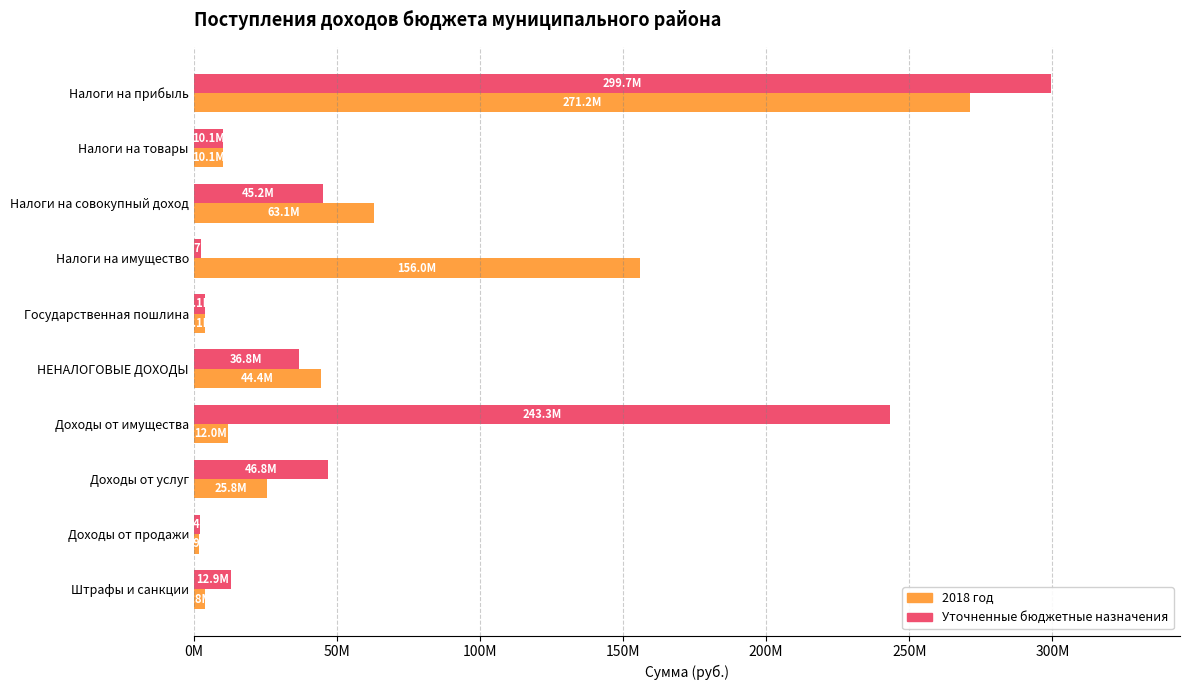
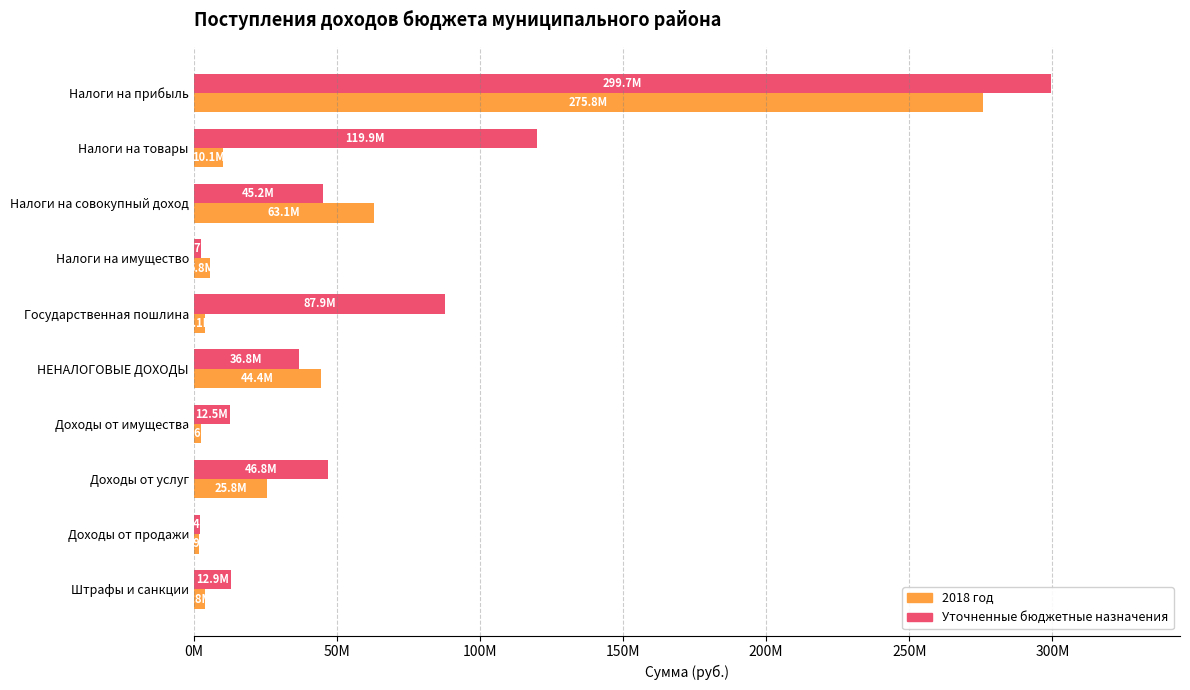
2018 год, Налоги на прибыль: 271.2M -> 275.8M
Уточненные бюджетные назначения, Налоги на товары: 10.1M -> 119.9M
2018 год, Налоги на имущество: 156.0M -> 5.8M
Уточненные бюджетные назначения, Государственная пошлина: 4000000 -> 88000000
Уточненные бюджетные назначения, Доходы от имущества: 243.3M -> 12.5M
2018 год, Доходы от имущества: 12000000 -> 3000000
